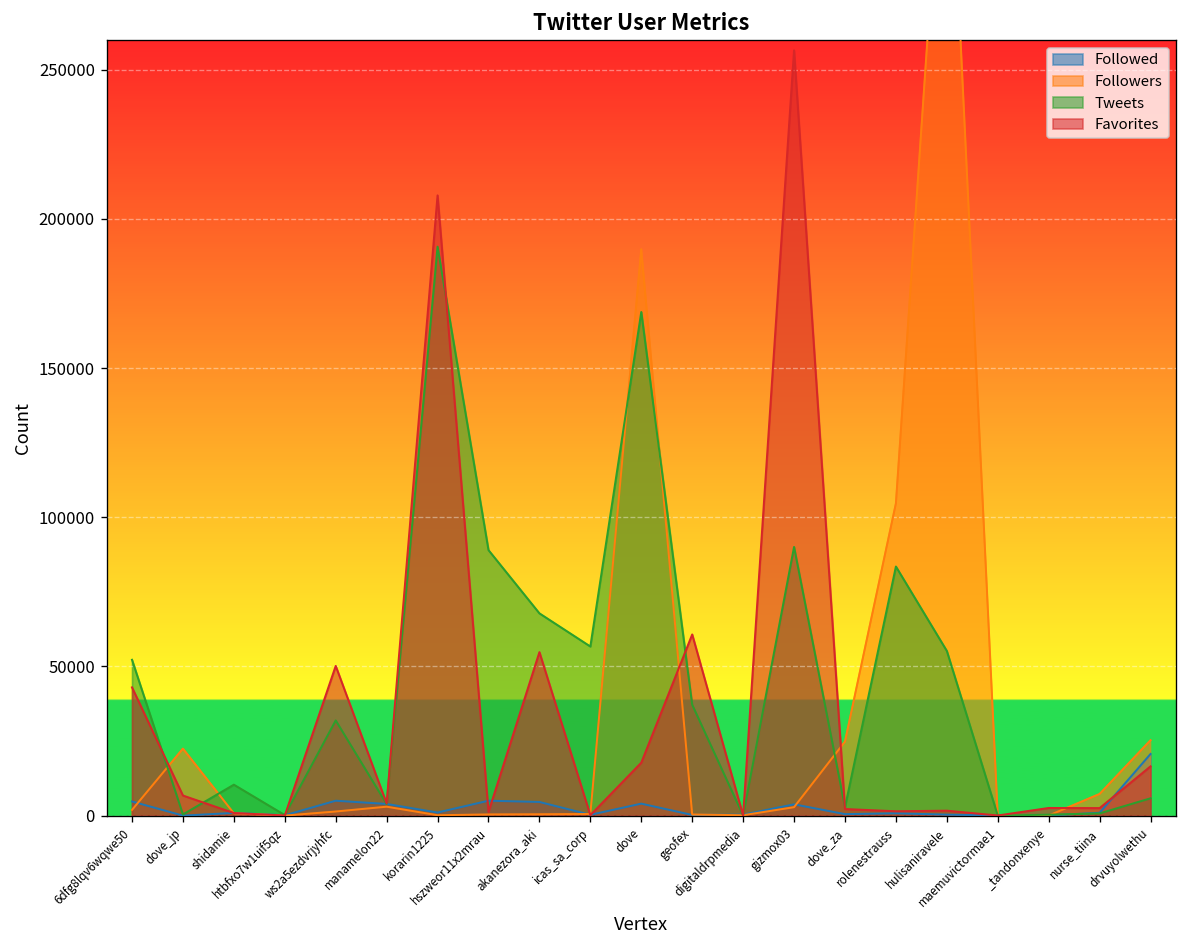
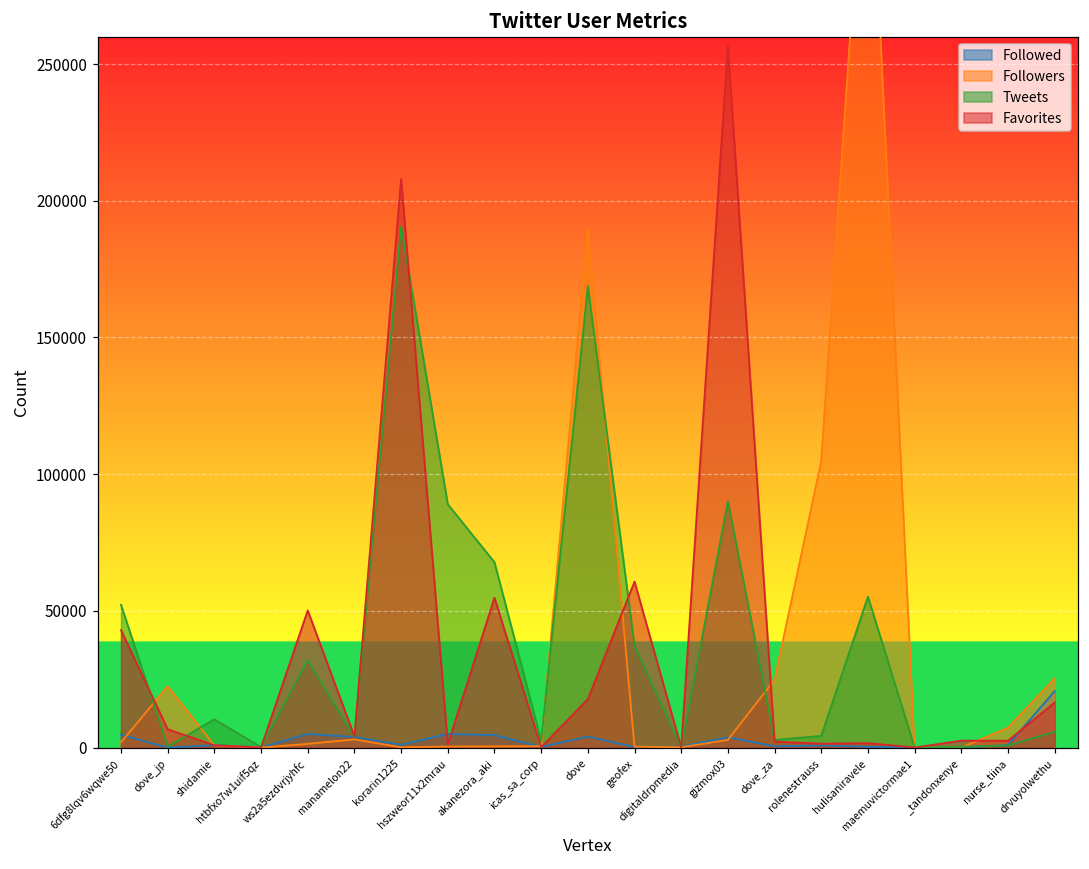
Tweets, icas_sa_corp: 57000 -> 3000
Tweets, rolenestrauss: 83000 -> 4000
